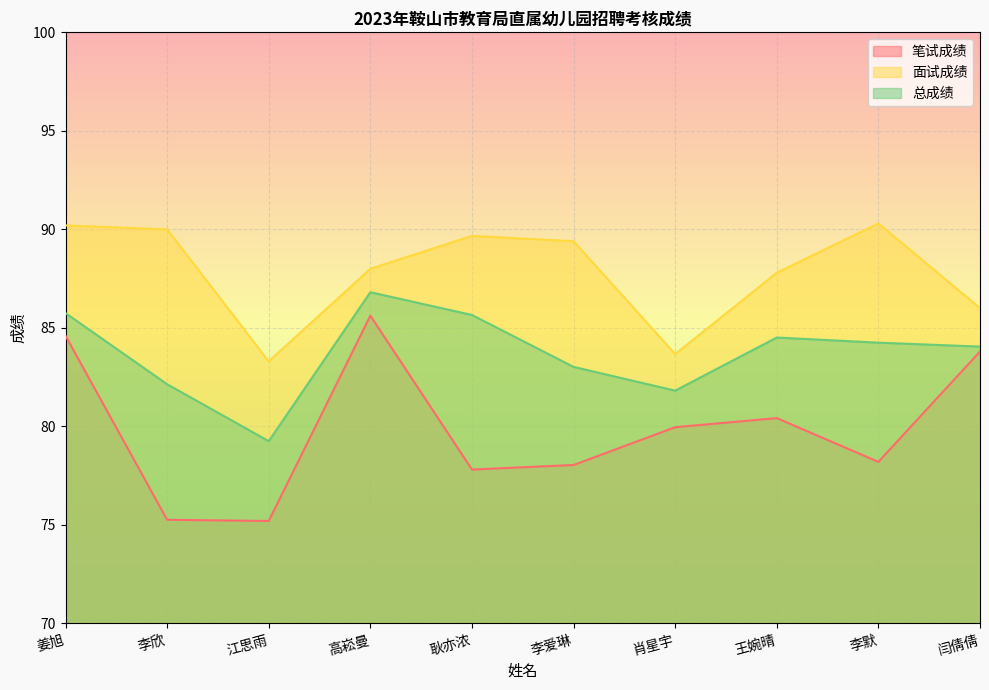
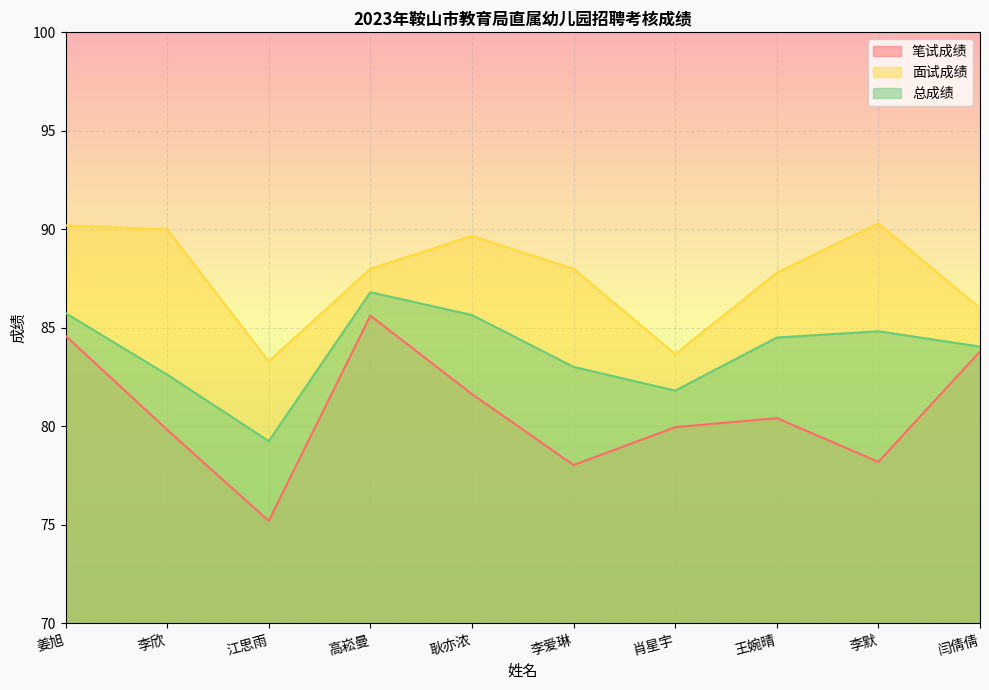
笔试成绩, 李欣: 75.3 -> 79.8
总成绩, 李欣: 82.1 -> 82.6
笔试成绩, 耿亦浓: 77.8 -> 81.6
面试成绩, 李爱琳: 89.4 -> 88.0
总成绩, 李默: 84.3 -> 84.8
